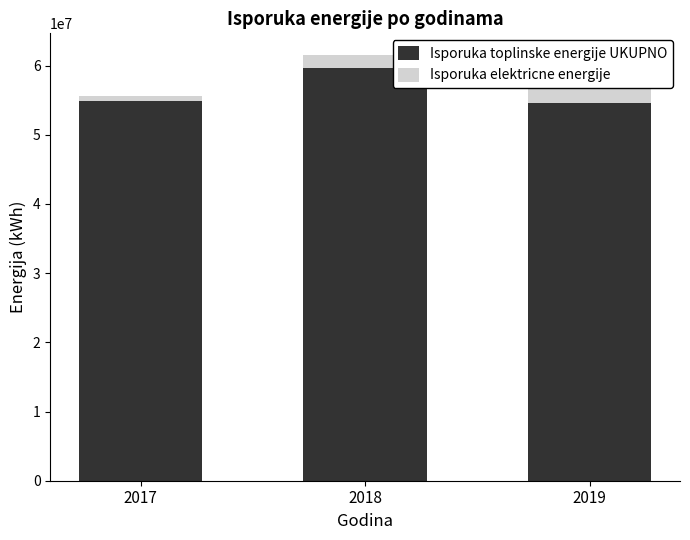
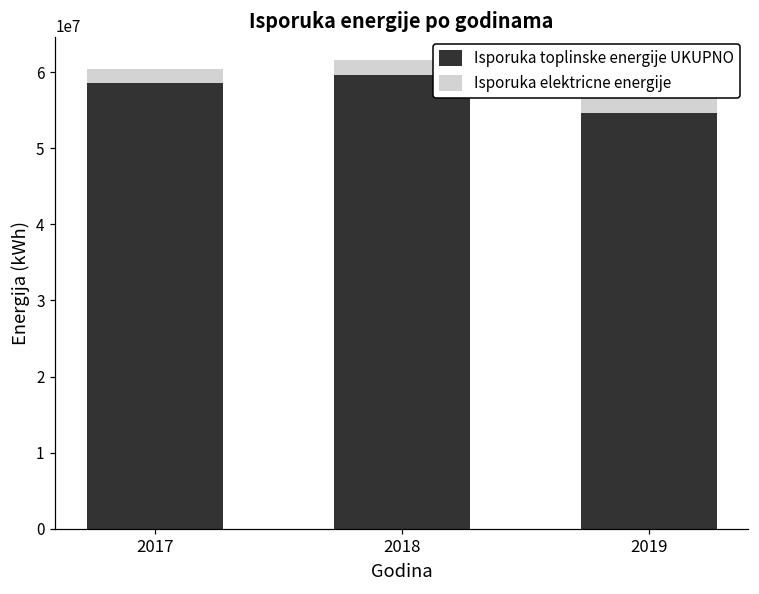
Isporuka toplinske energije UKUPNO, 2017: 55000000 -> 59000000
Isporuka elektricne energije, 2017: 1000000 -> 2000000
